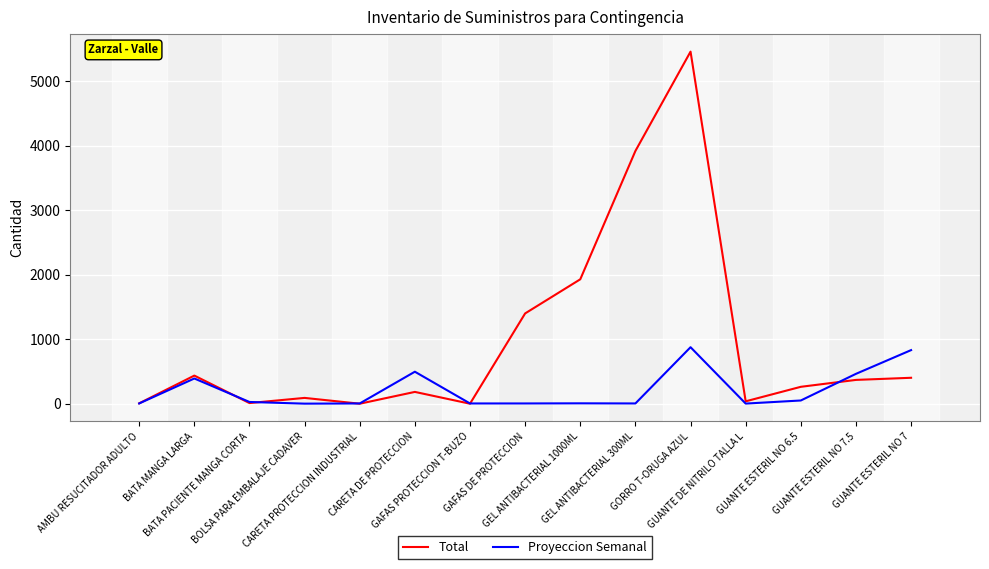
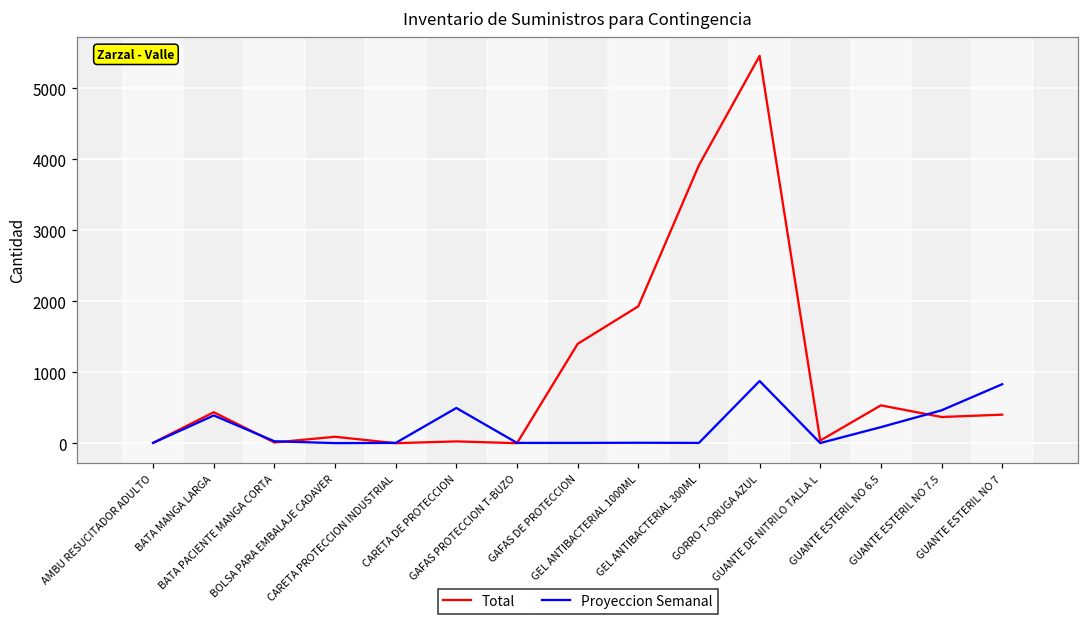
Total, CARETA DE PROTECCION: 200 -> 0
Total, GUANTE ESTERIL NO 6.5: 300 -> 500
Proyeccion Semanal, GUANTE ESTERIL NO 6.5: 100 -> 200
